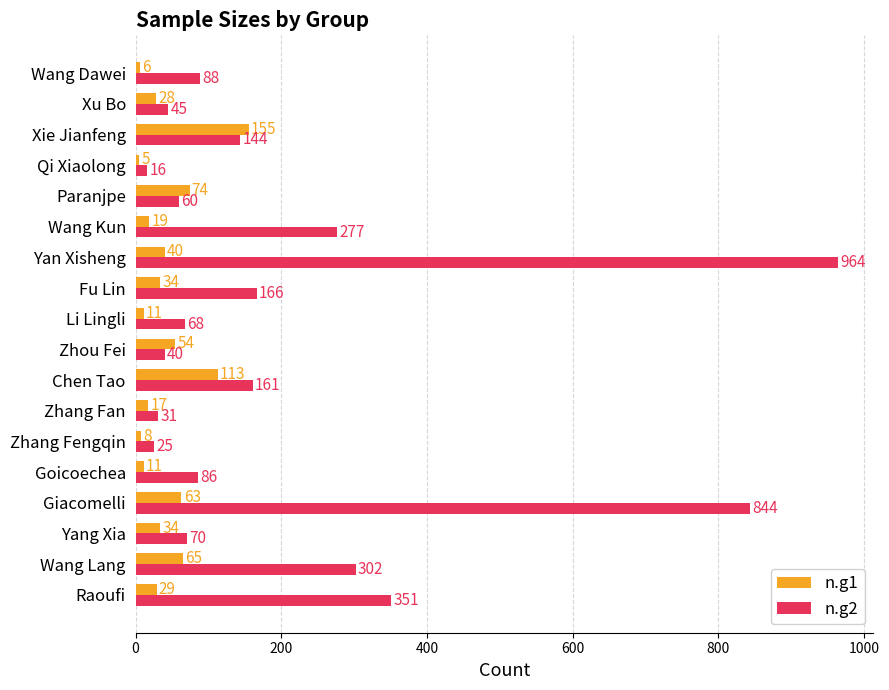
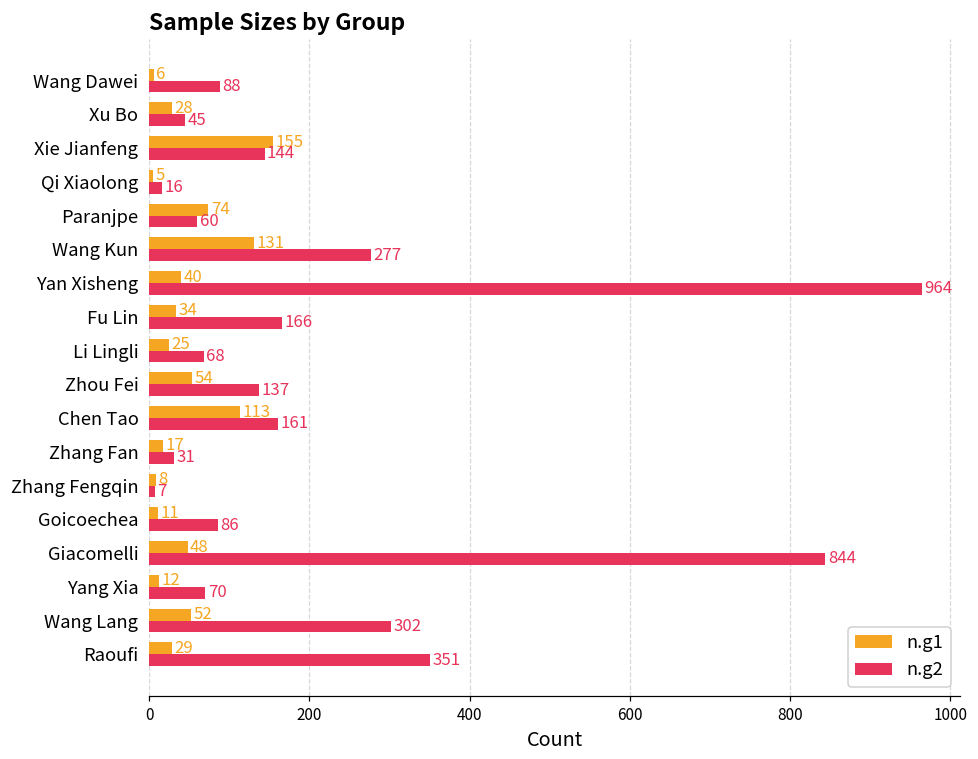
n.g1, Wang Kun: 19 -> 131
n.g1, Li Lingli: 11 -> 25
n.g2, Zhou Fei: 40 -> 137
n.g2, Zhang Fengqin: 25 -> 7
n.g1, Giacomelli: 63 -> 48
n.g1, Yang Xia: 34 -> 12
n.g1, Wang Lang: 65 -> 52
